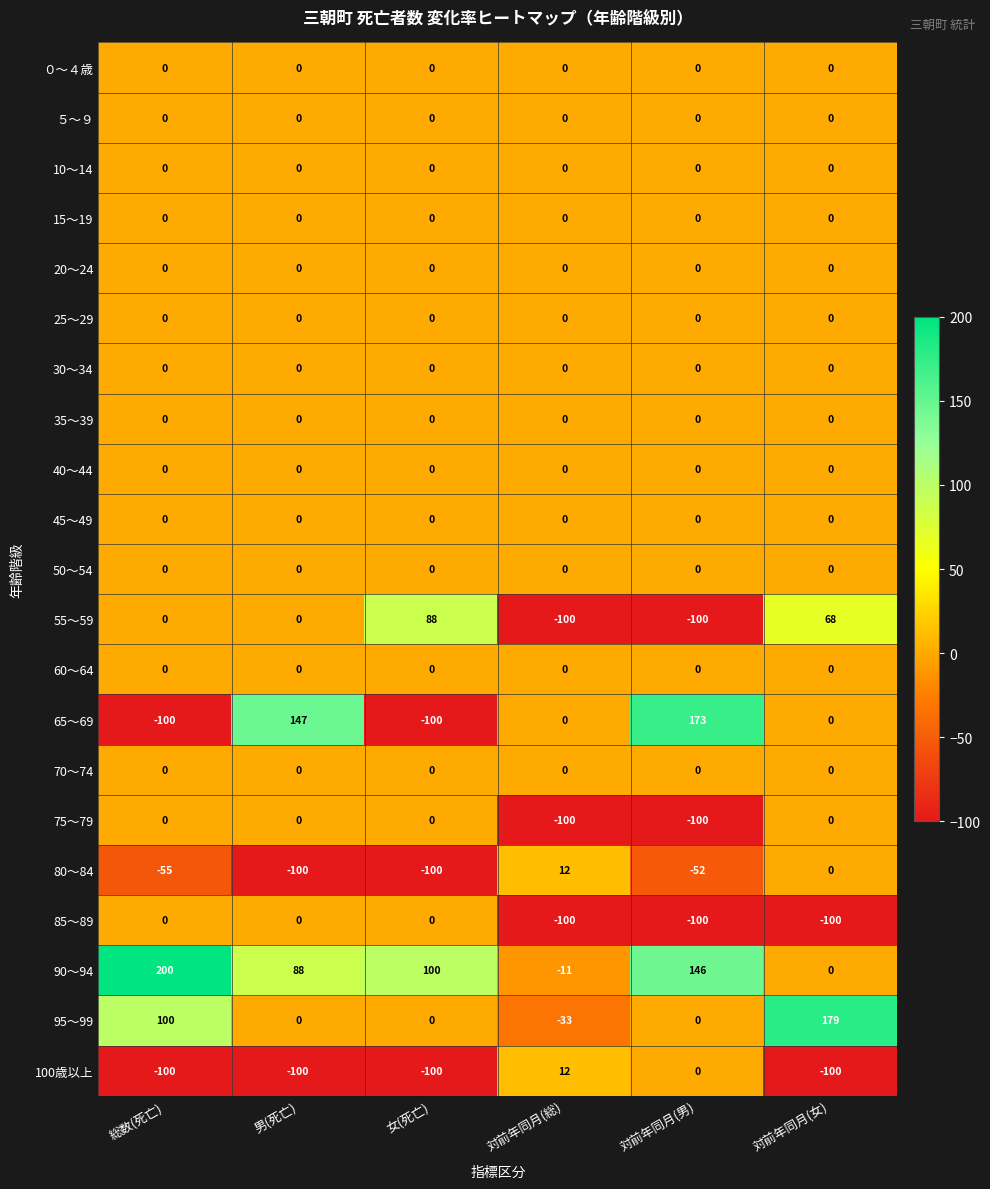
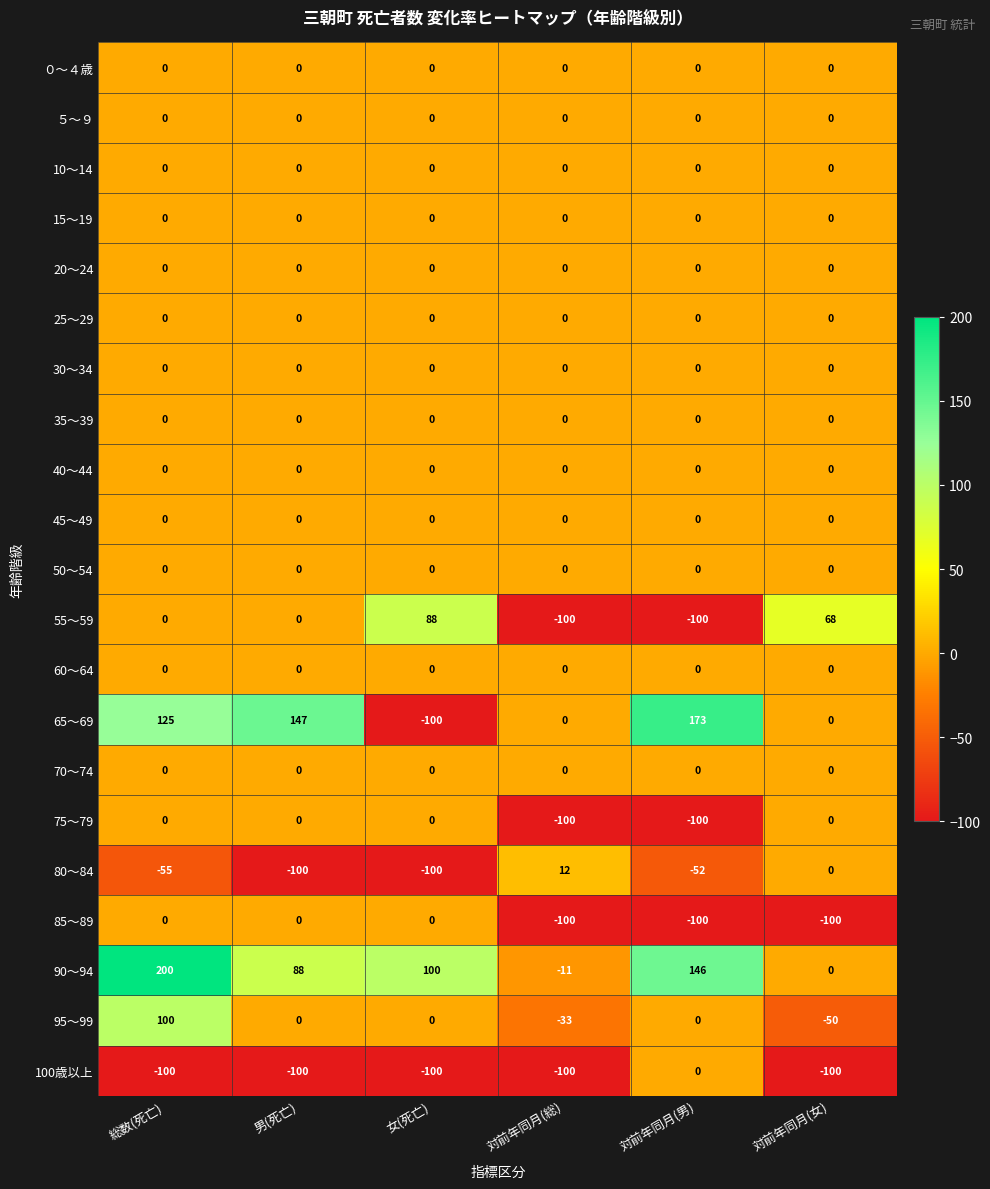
65～69, 総数(死亡): -100 -> 125
95～99, 対前年同月(女): 179 -> -50
100歳以上, 対前年同月(総): 12 -> -100
